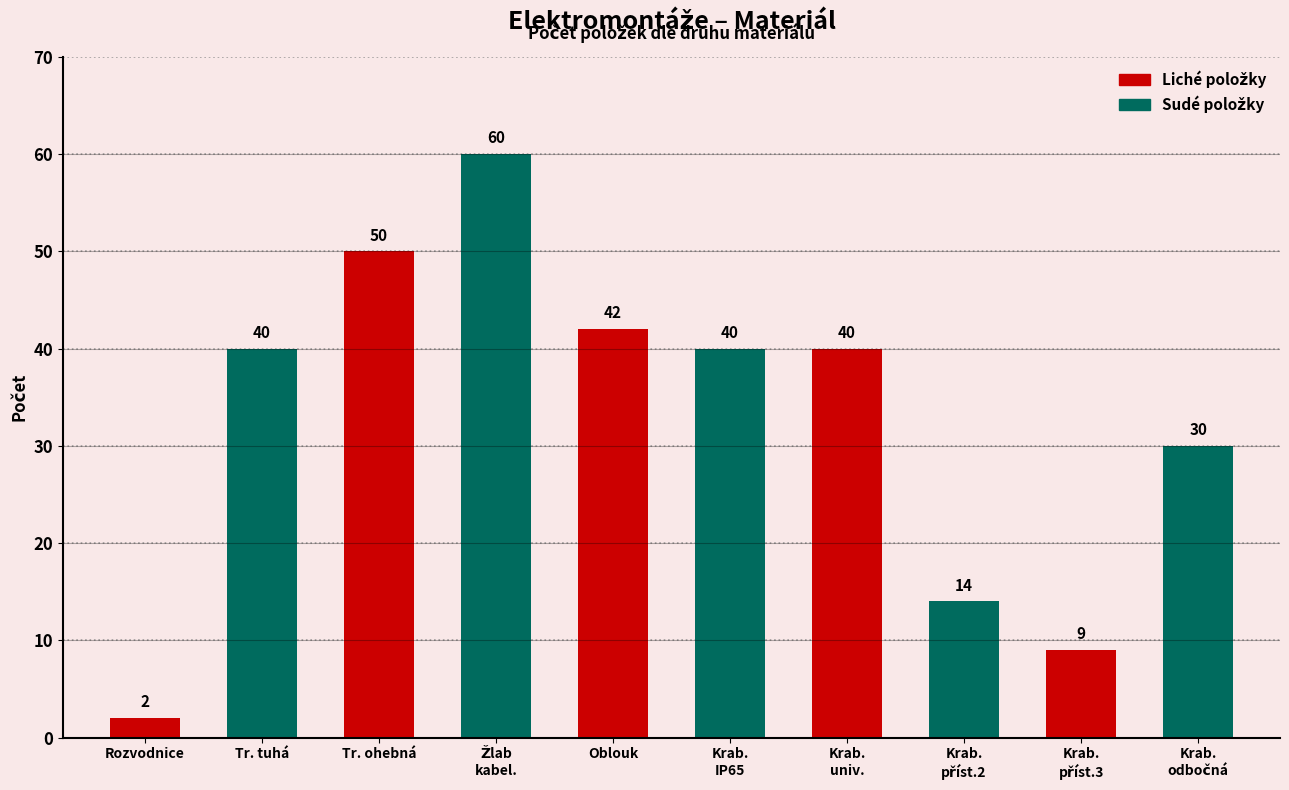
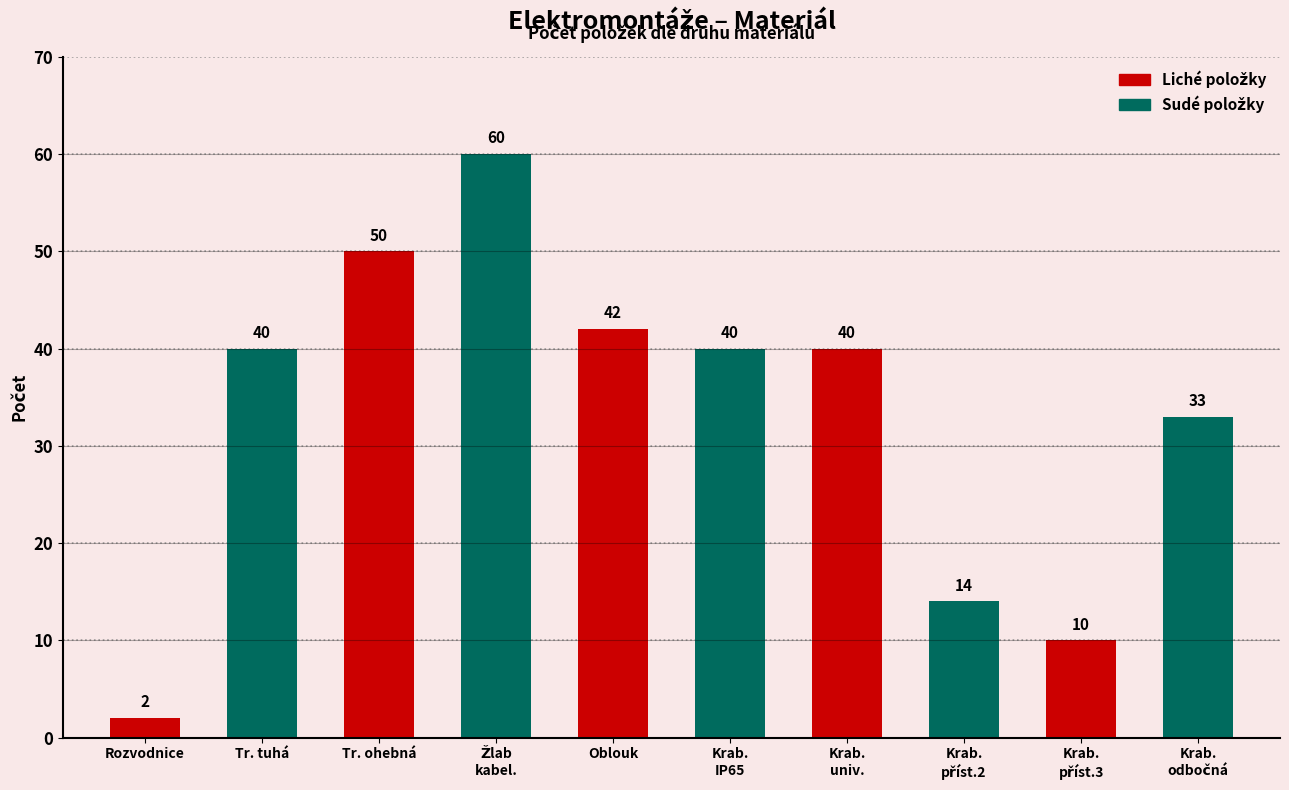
Krab. příst.3: 9 -> 10
Krab. odbočná: 30 -> 33
